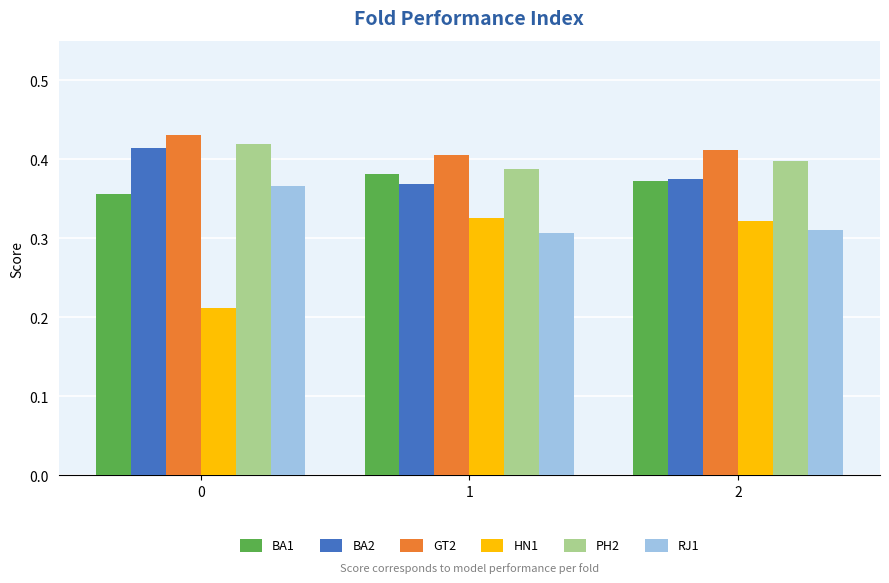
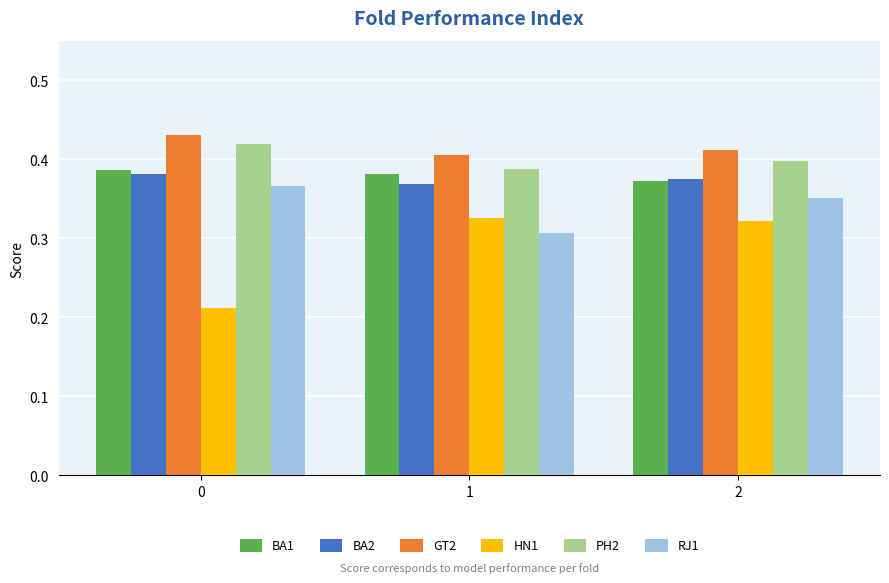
BA1, 0: 0.36 -> 0.39
BA2, 0: 0.41 -> 0.38
RJ1, 2: 0.31 -> 0.35
